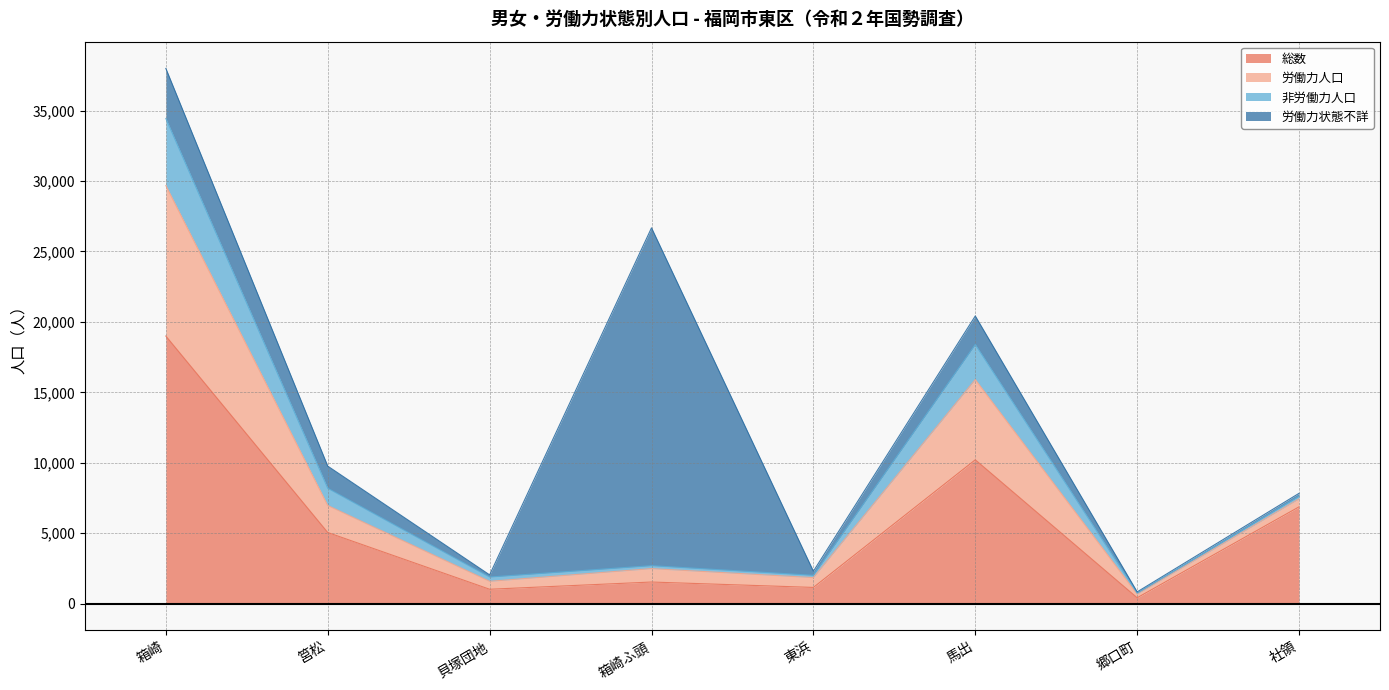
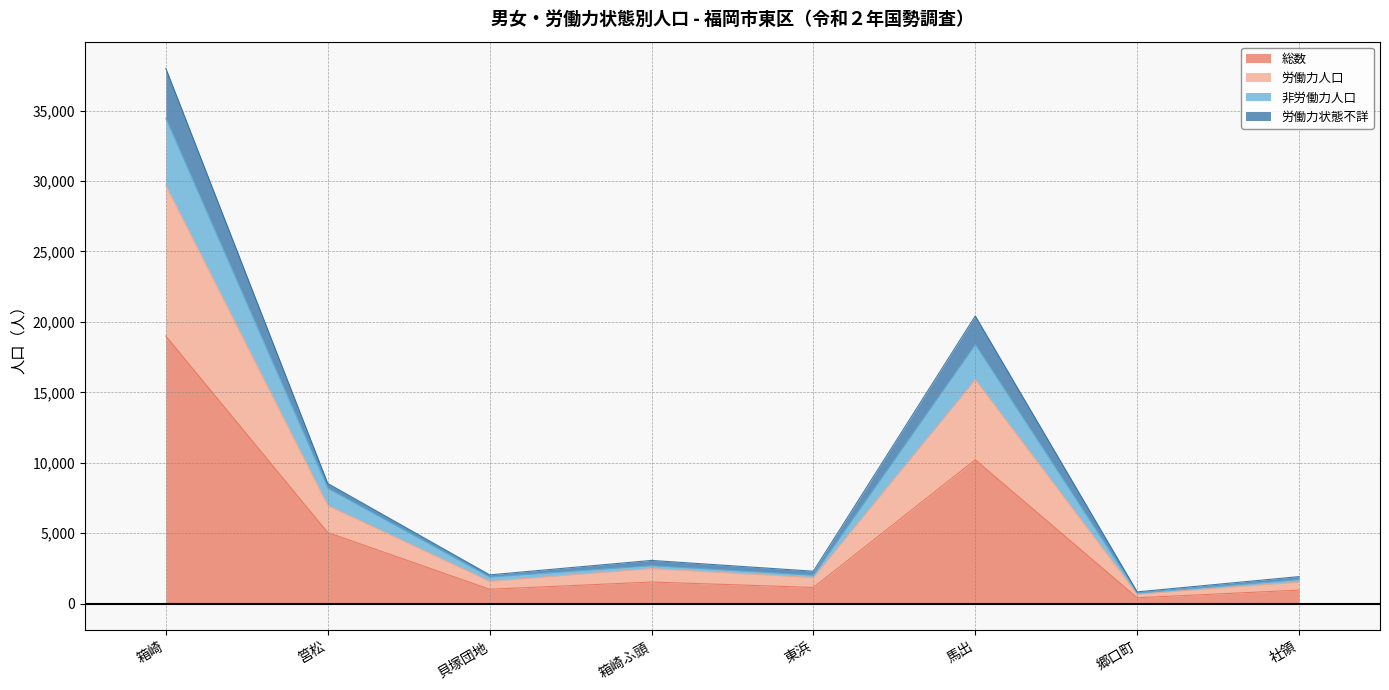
労働力状態不詳, 筥松: 1,600 -> 300
労働力状態不詳, 箱崎ふ頭: 24,000 -> 400
総数, 社領: 6,900 -> 1,000
